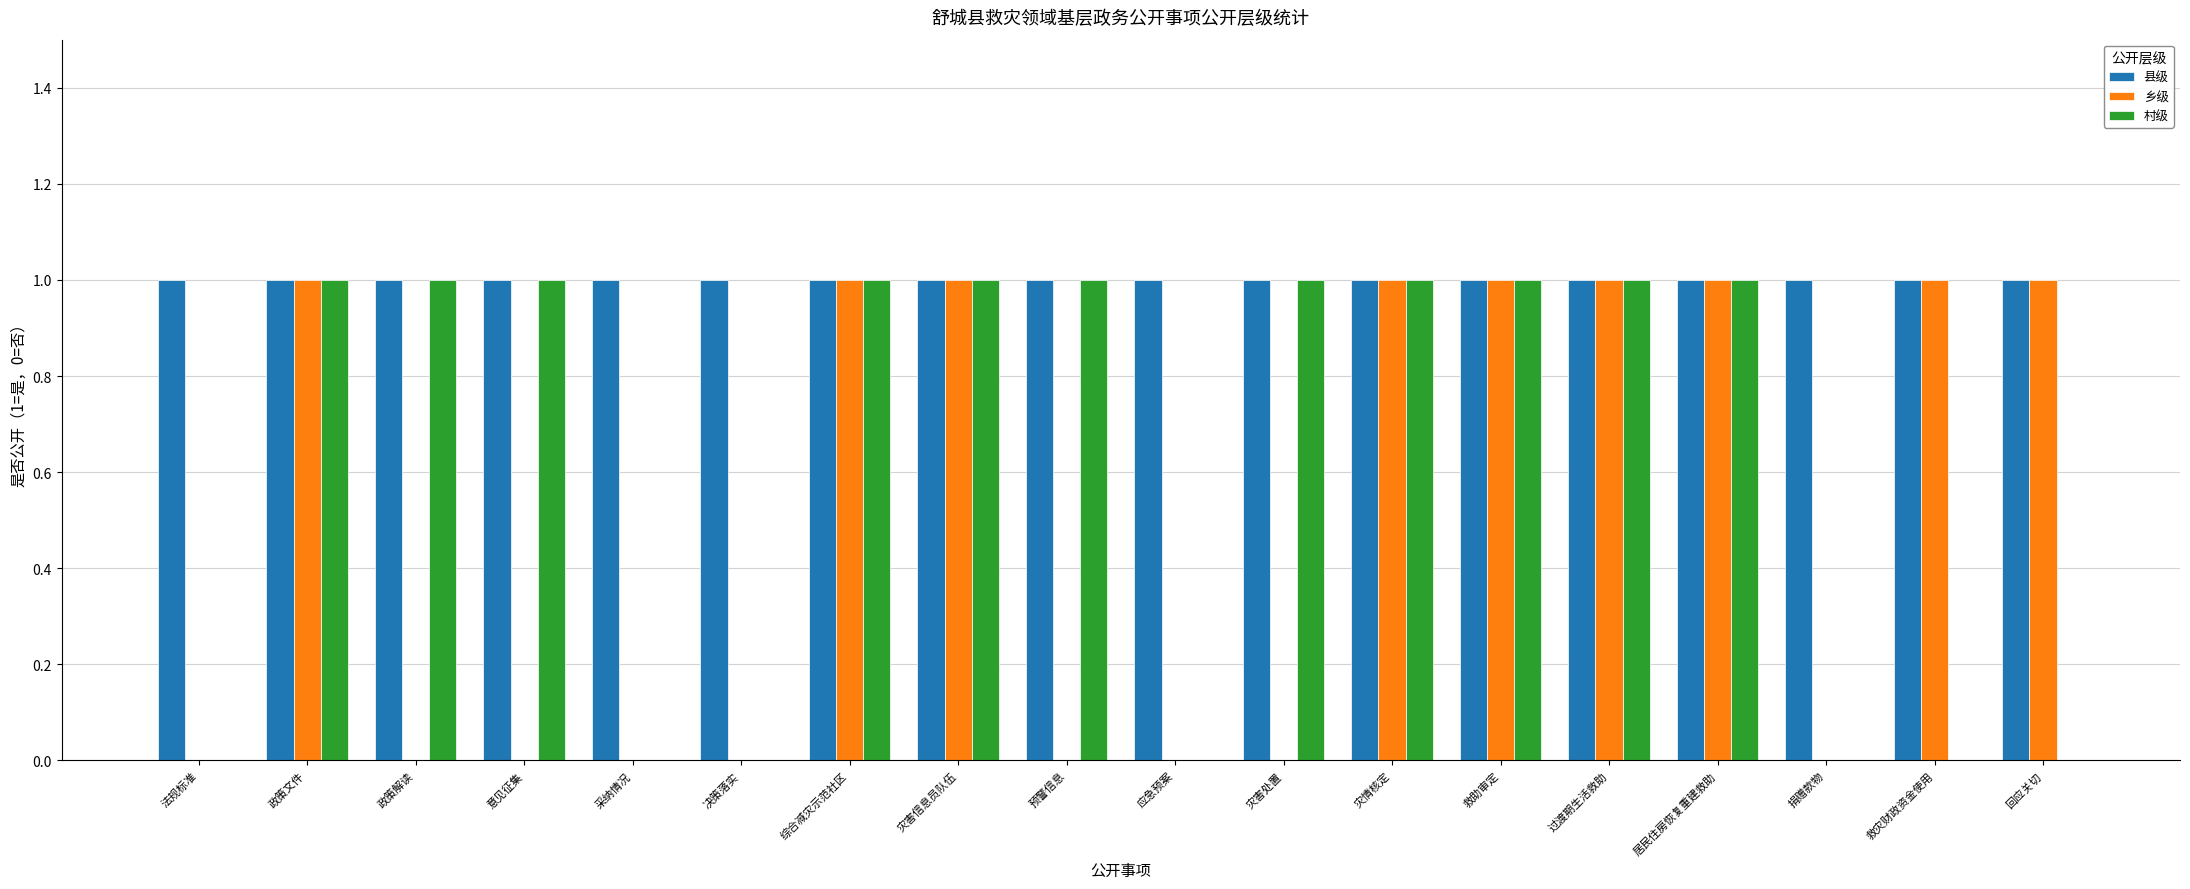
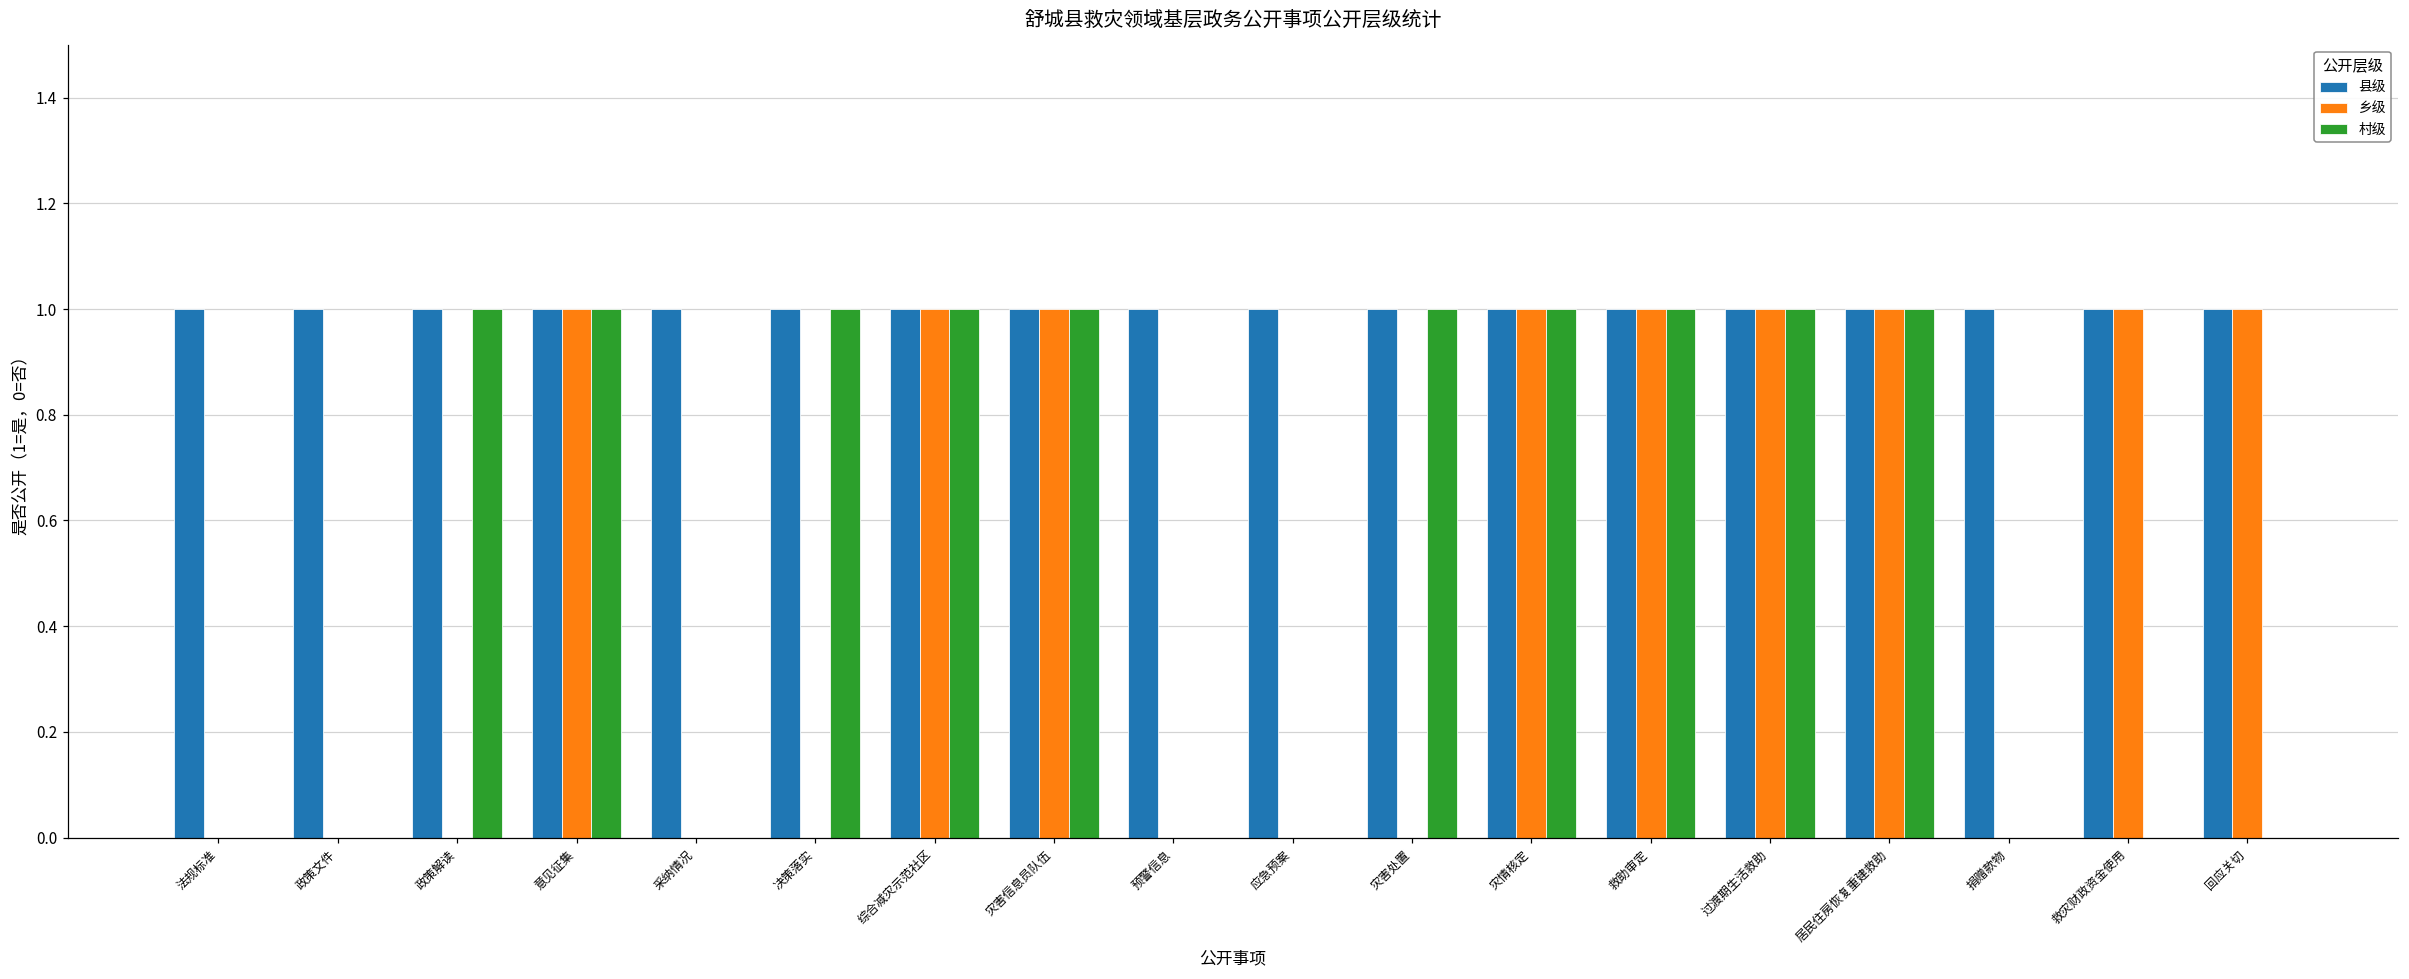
乡级, 政策文件: 1 -> 0
村级, 政策文件: 1 -> 0
乡级, 意见征集: 0 -> 1
村级, 决策落实: 0 -> 1
村级, 预警信息: 1 -> 0
